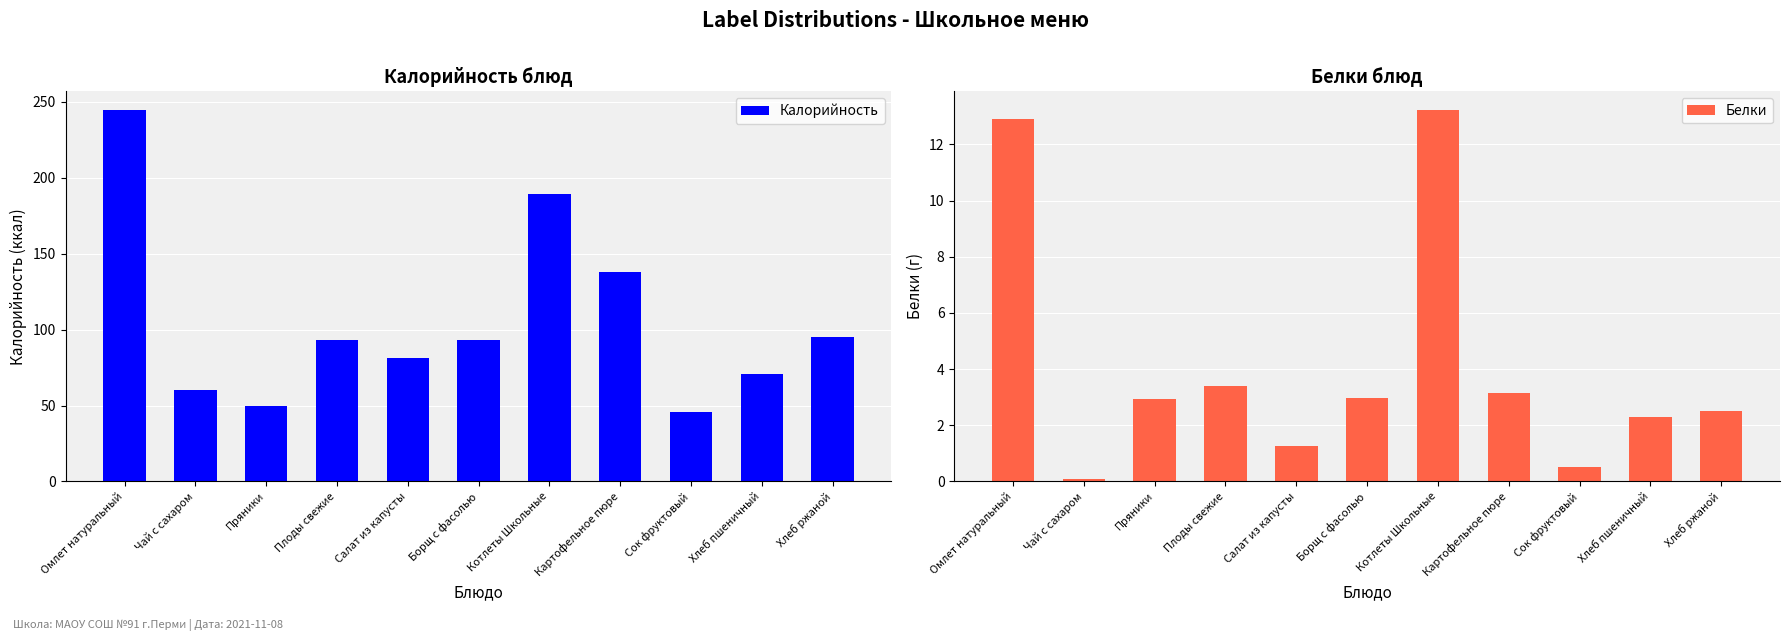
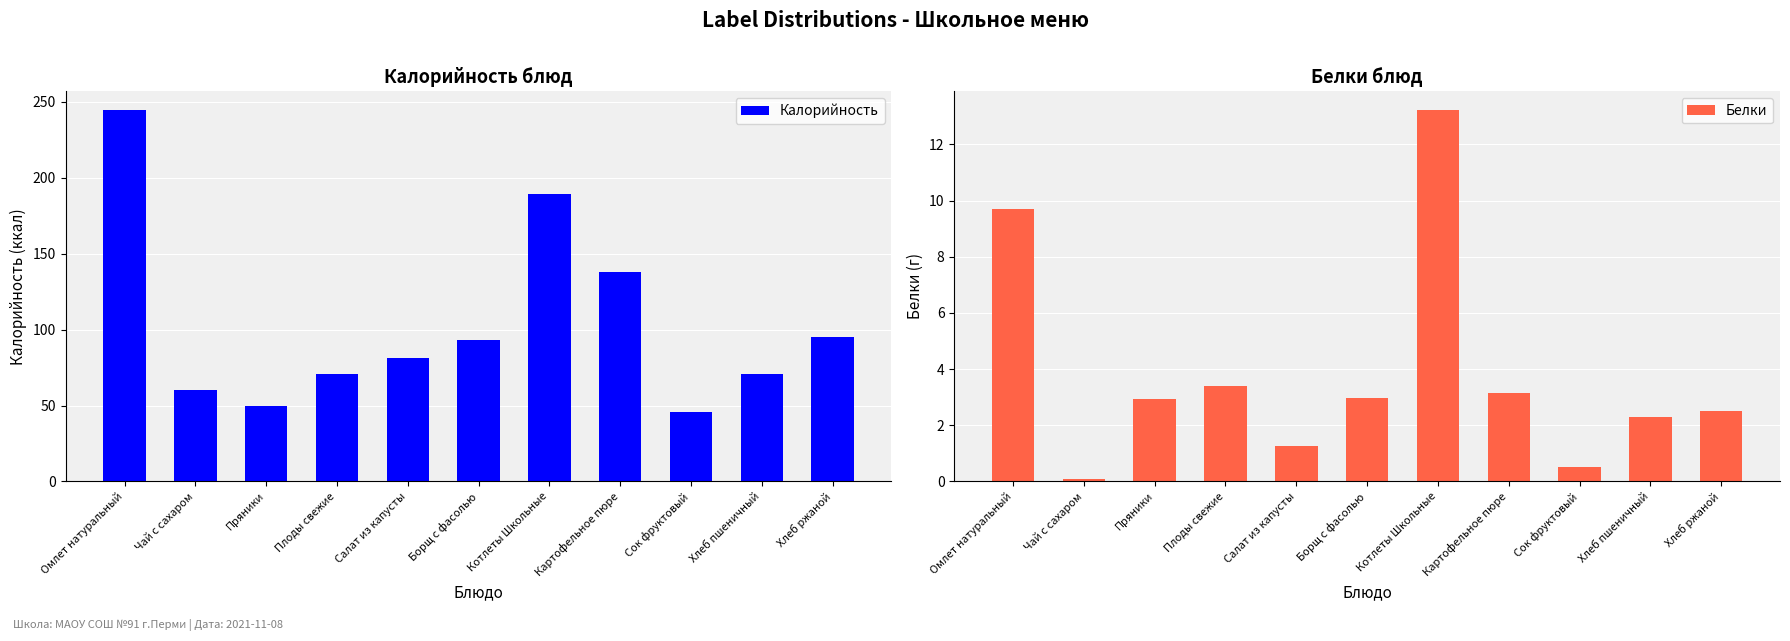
Калорийность блюд, Плоды свежие: 93 -> 71
Белки блюд, Омлет натуральный: 12.9 -> 9.7
